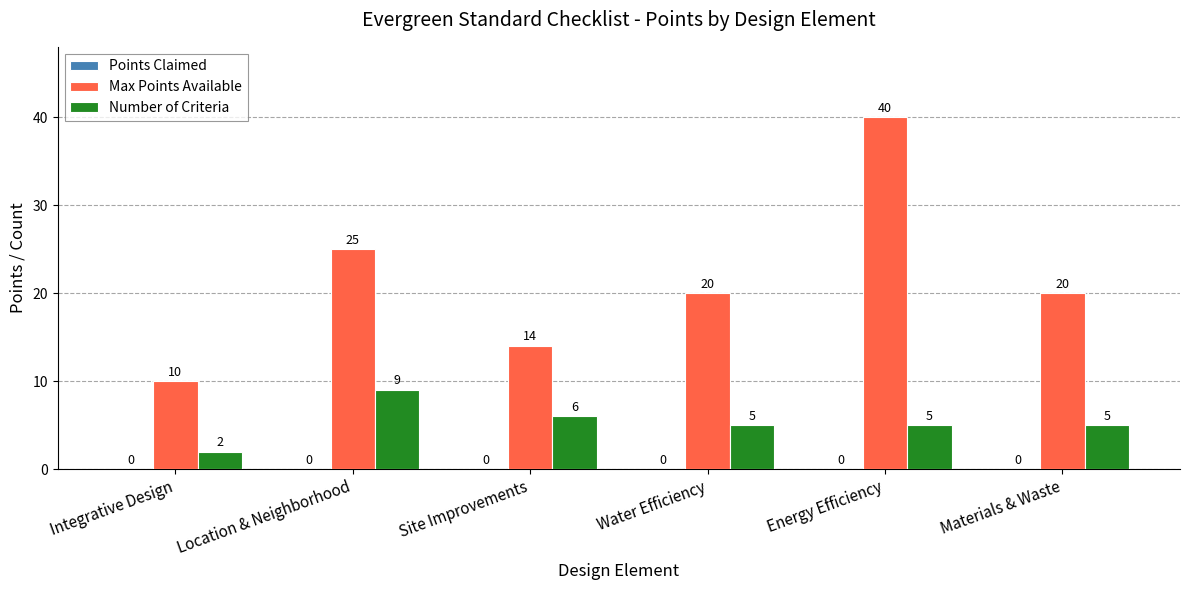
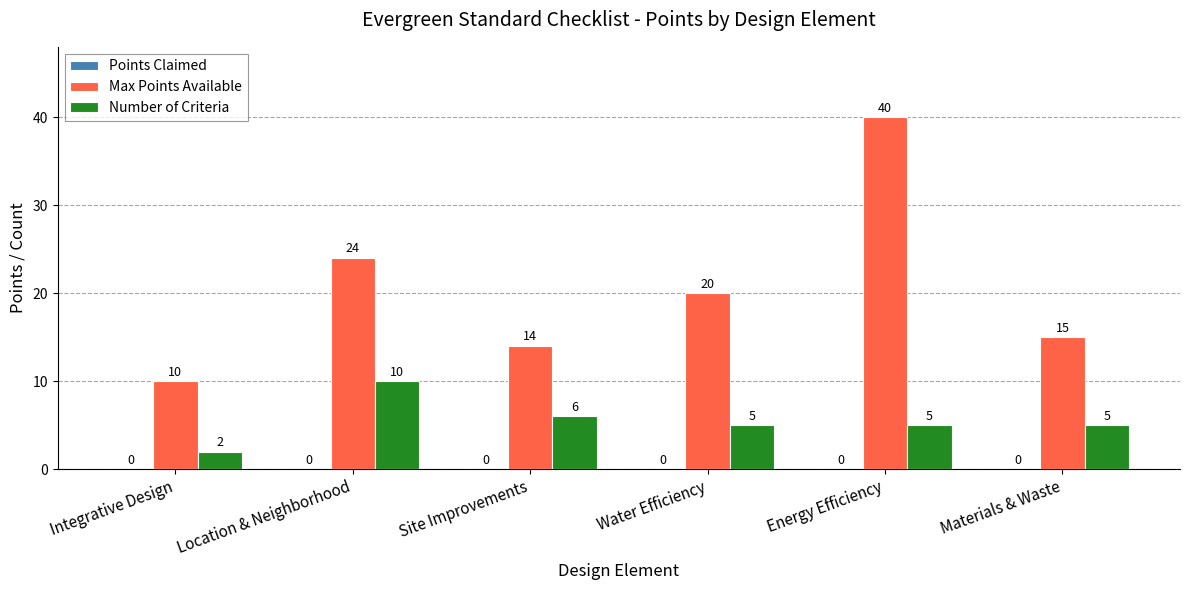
Max Points Available, Location & Neighborhood: 25 -> 24
Number of Criteria, Location & Neighborhood: 9 -> 10
Max Points Available, Materials & Waste: 20 -> 15
